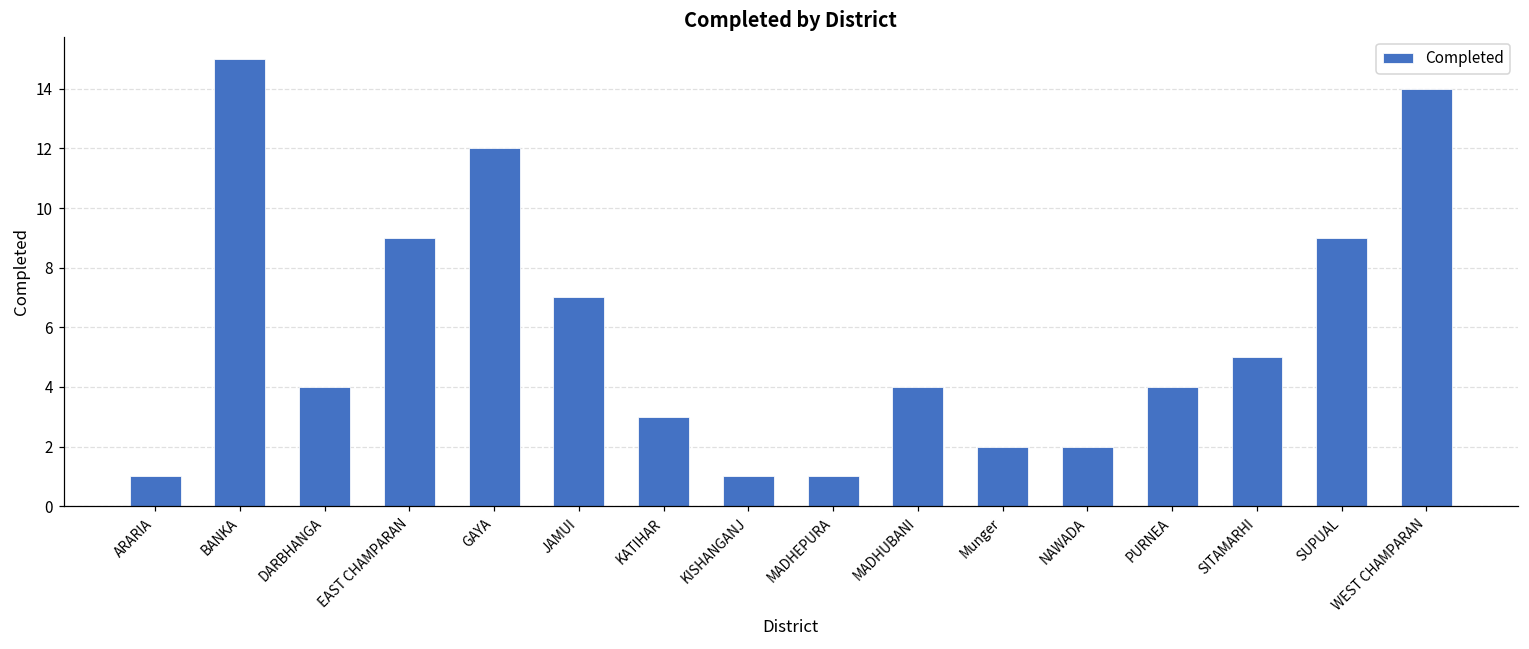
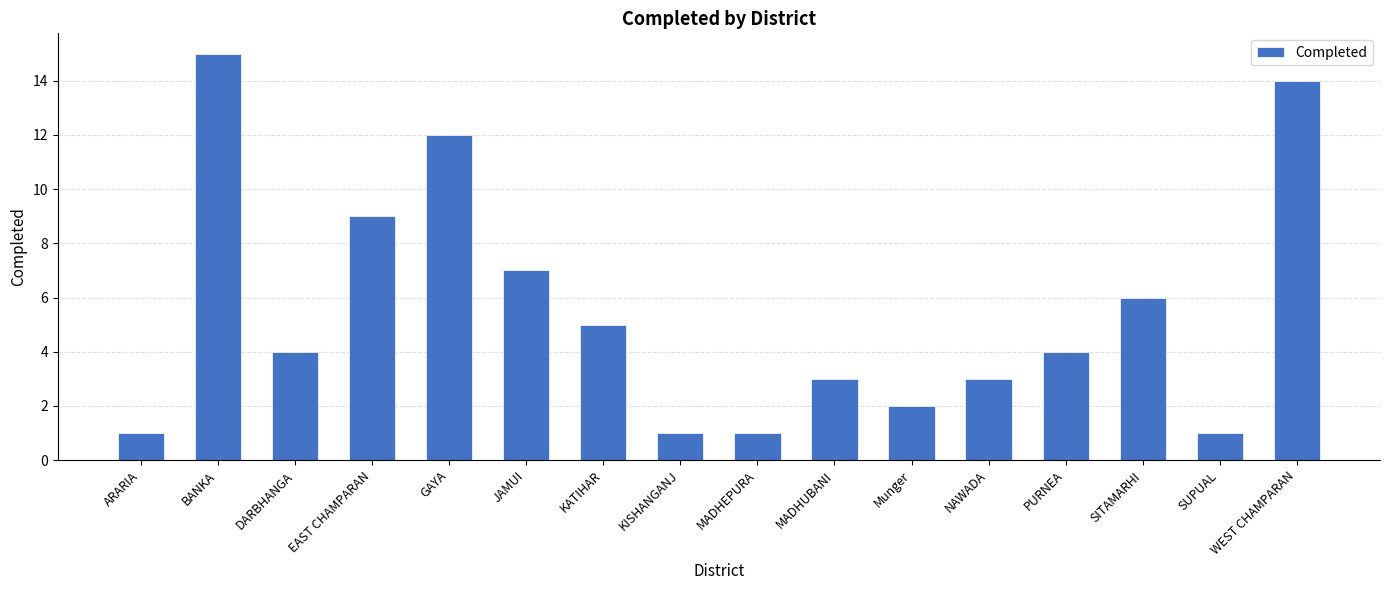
KATIHAR: 3 -> 5
MADHUBANI: 4 -> 3
NAWADA: 2 -> 3
SITAMARHI: 5 -> 6
SUPUAL: 9 -> 1
